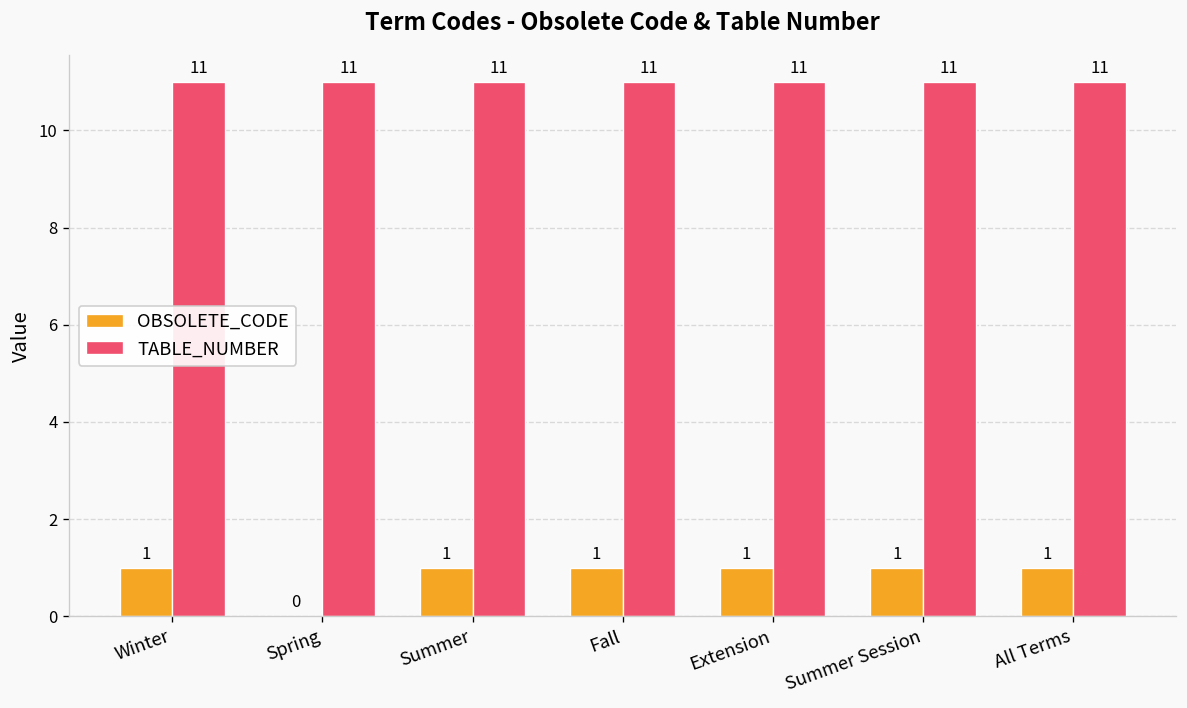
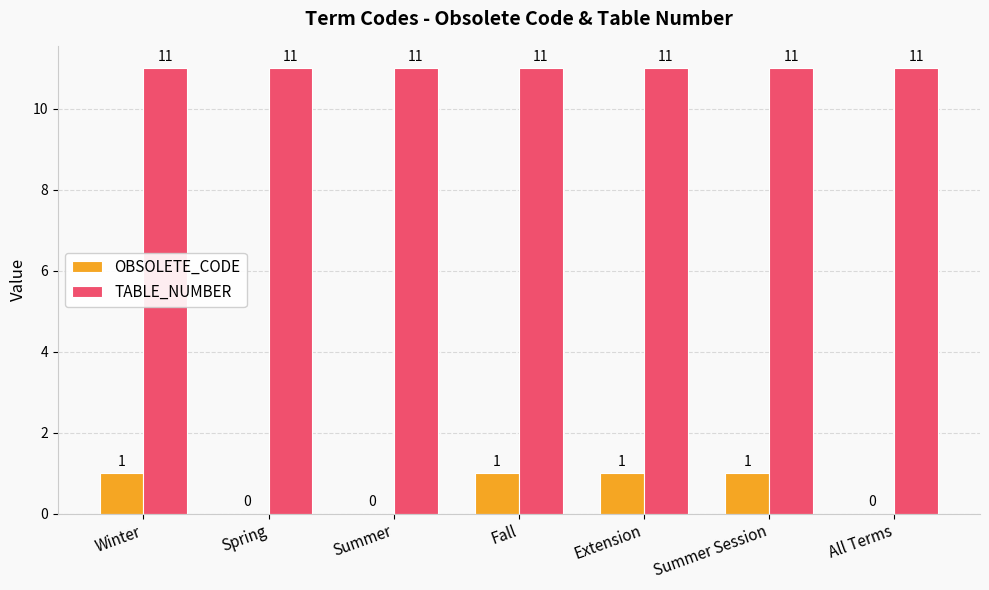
OBSOLETE_CODE, Summer: 1 -> 0
OBSOLETE_CODE, All Terms: 1 -> 0
